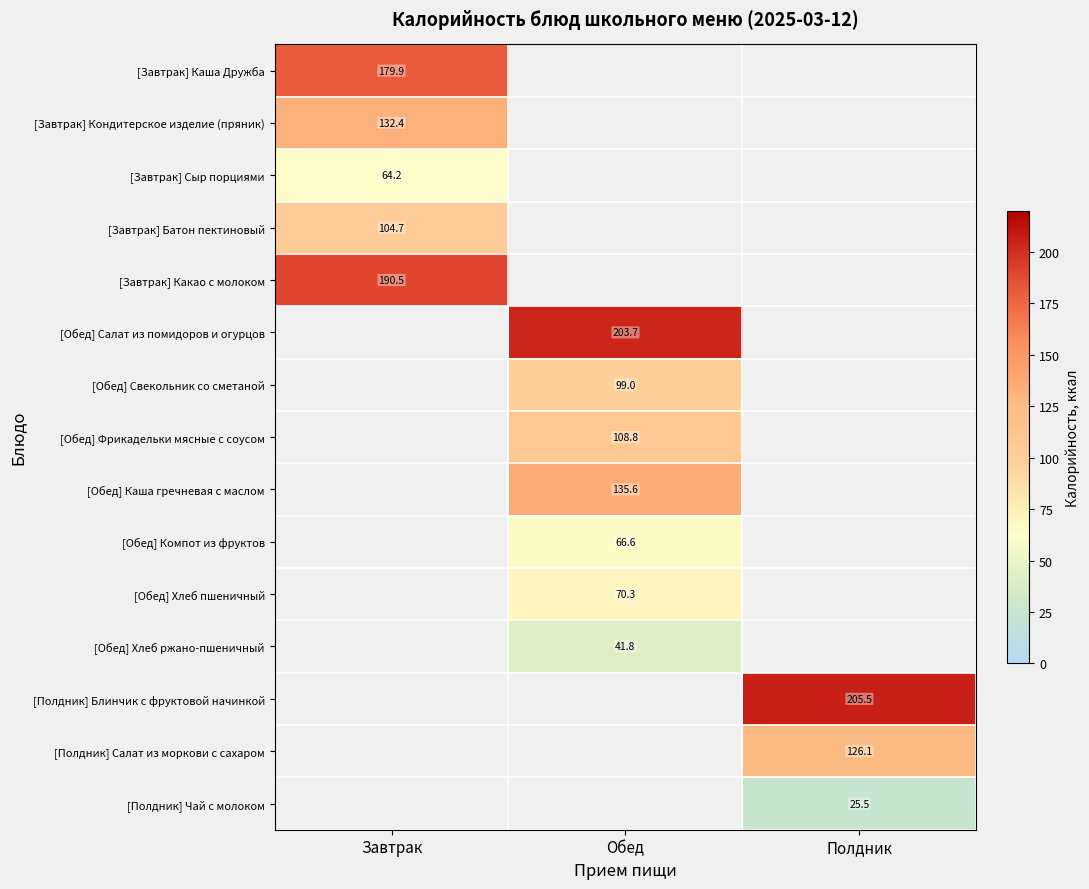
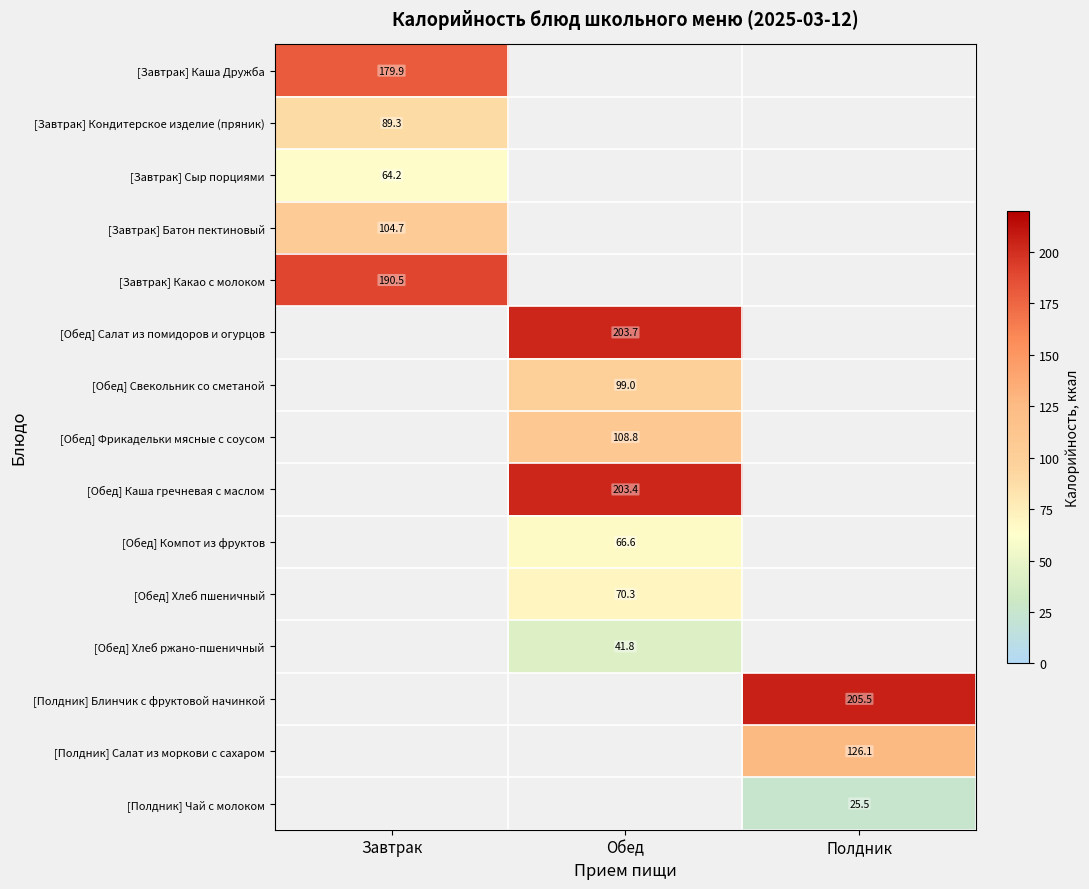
[Завтрак] Кондитерское изделие (пряник), Завтрак: 132.4 -> 89.3
[Обед] Каша гречневая с маслом, Обед: 135.6 -> 203.4
